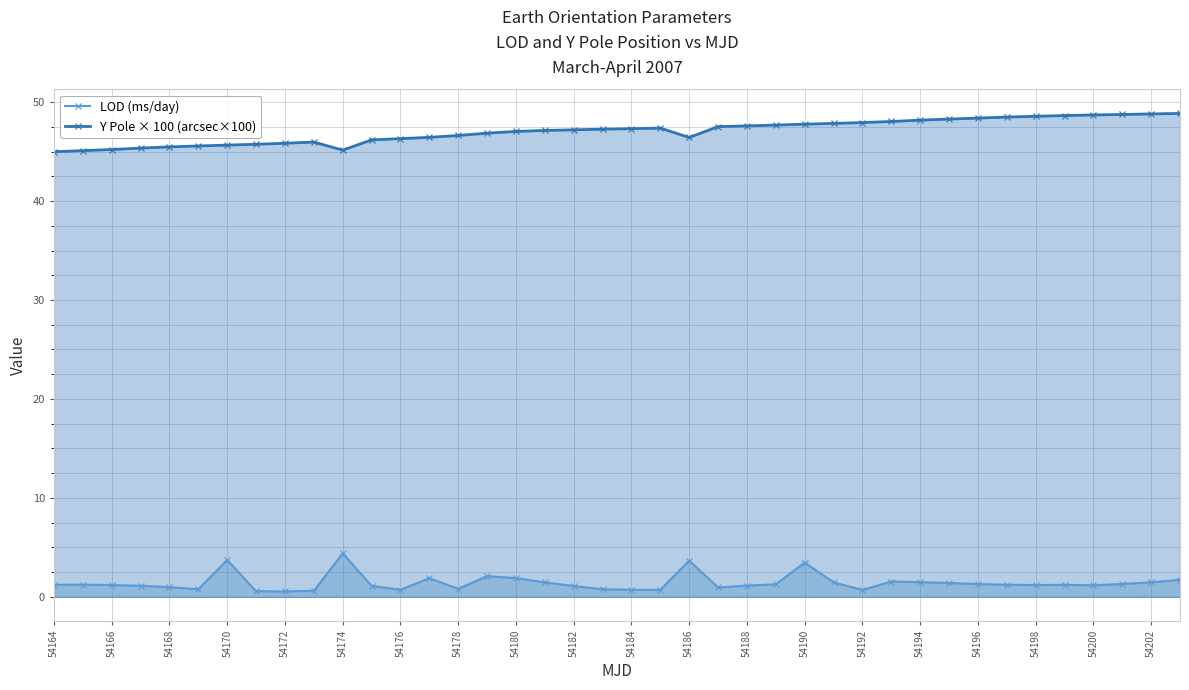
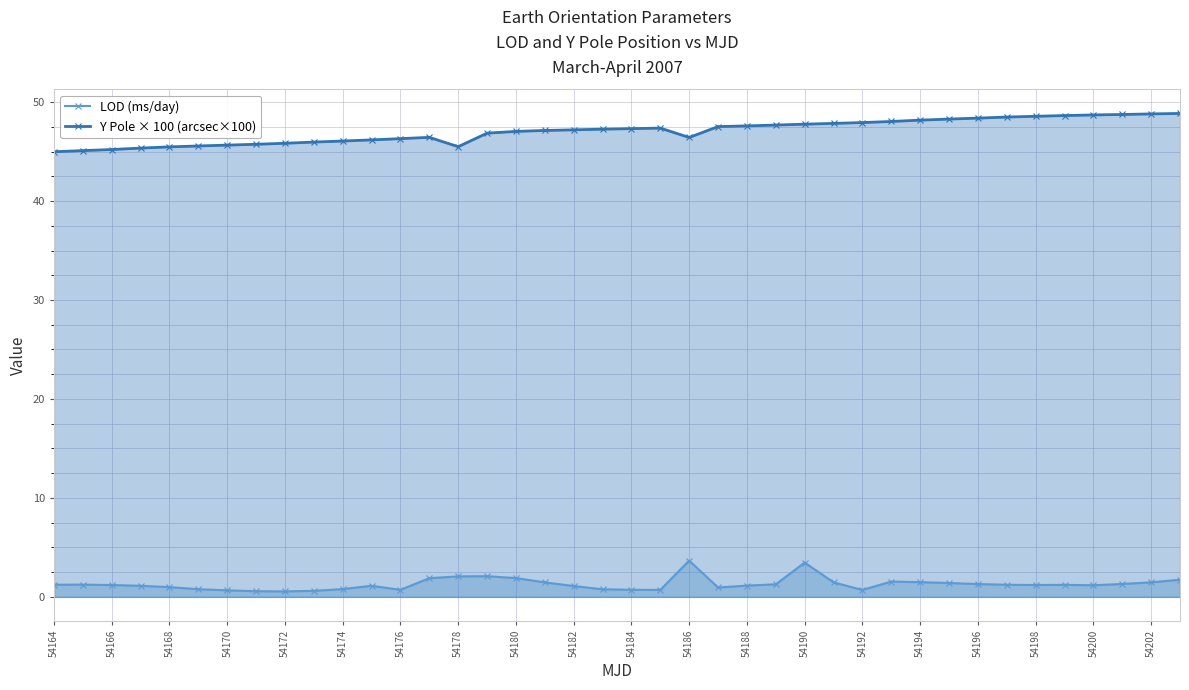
LOD (ms/day), 54170: 4 -> 1
LOD (ms/day), 54174: 4 -> 1
Y Pole × 100 (arcsec×100), 54174: 45 -> 46
LOD (ms/day), 54178: 1 -> 2
Y Pole × 100 (arcsec×100), 54178: 47 -> 45
